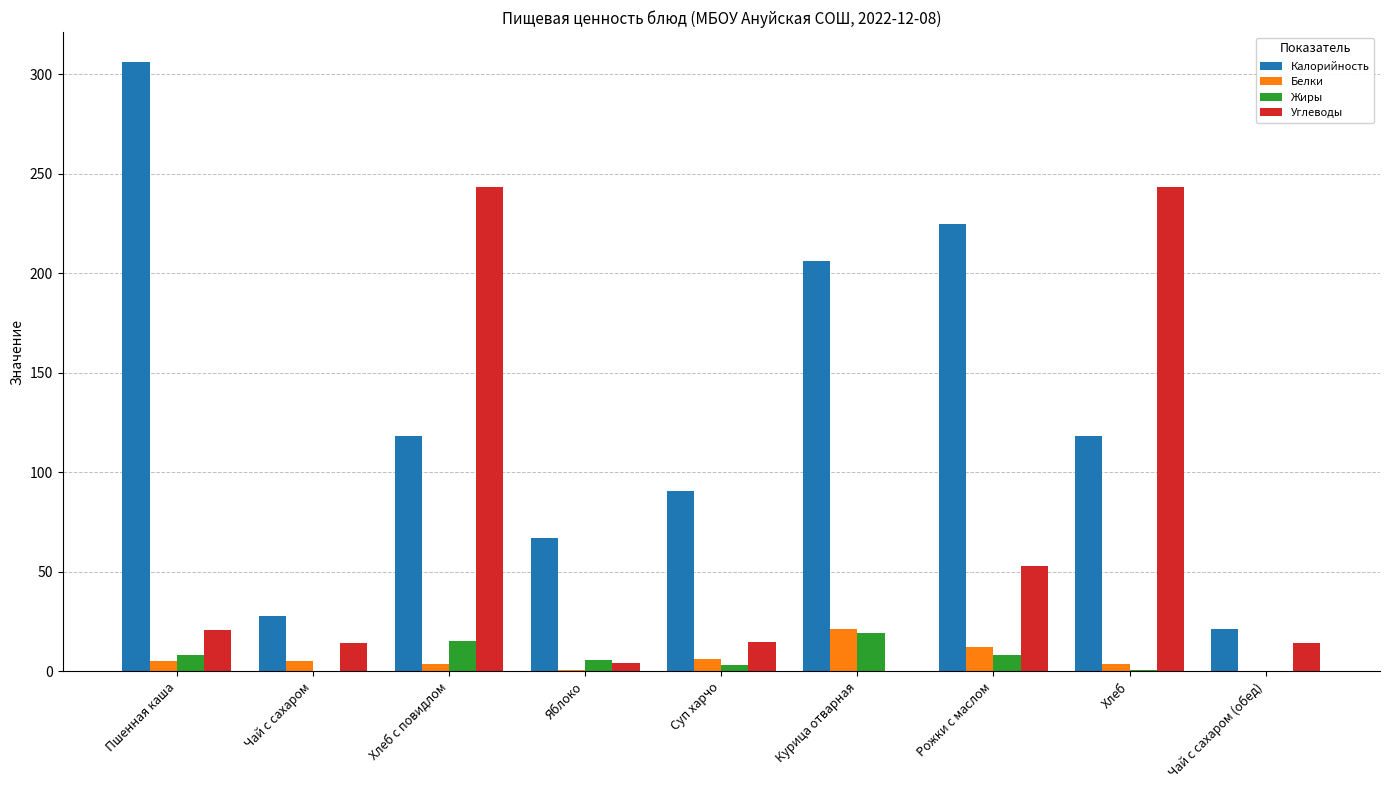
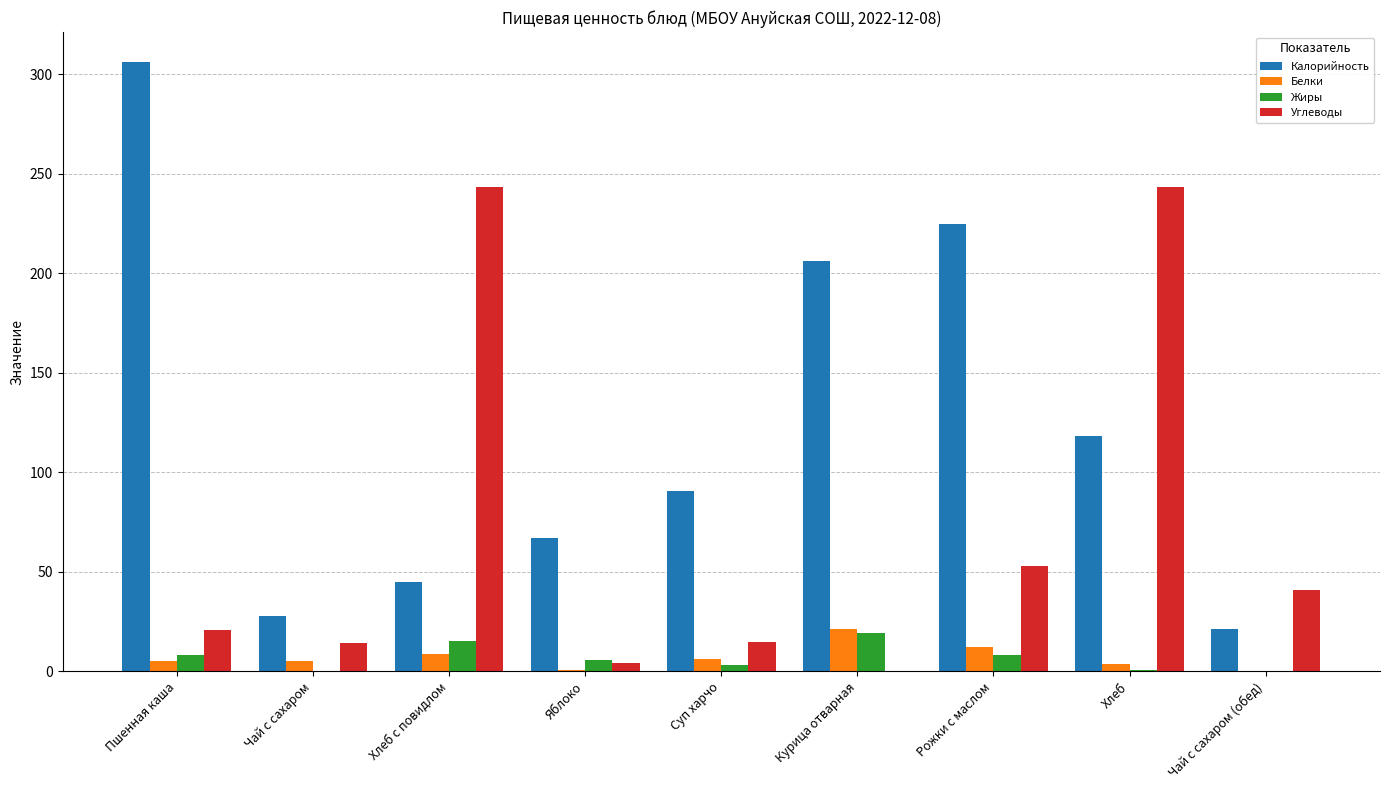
Калорийность, Хлеб с повидлом: 118 -> 45
Белки, Хлеб с повидлом: 4 -> 9
Углеводы, Чай с сахаром (обед): 14 -> 41
